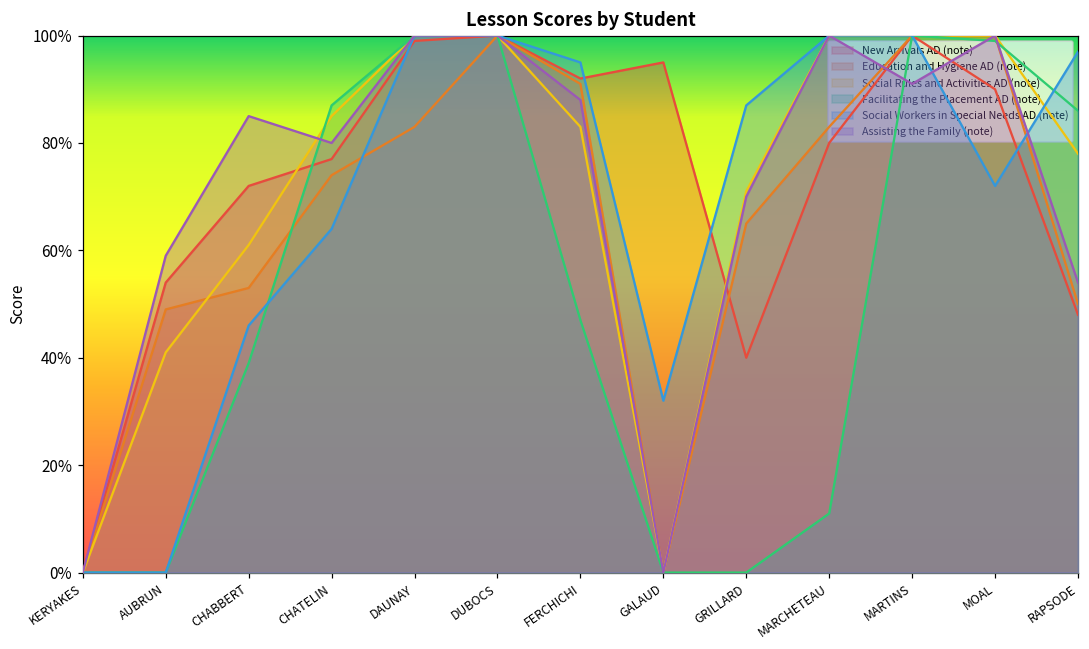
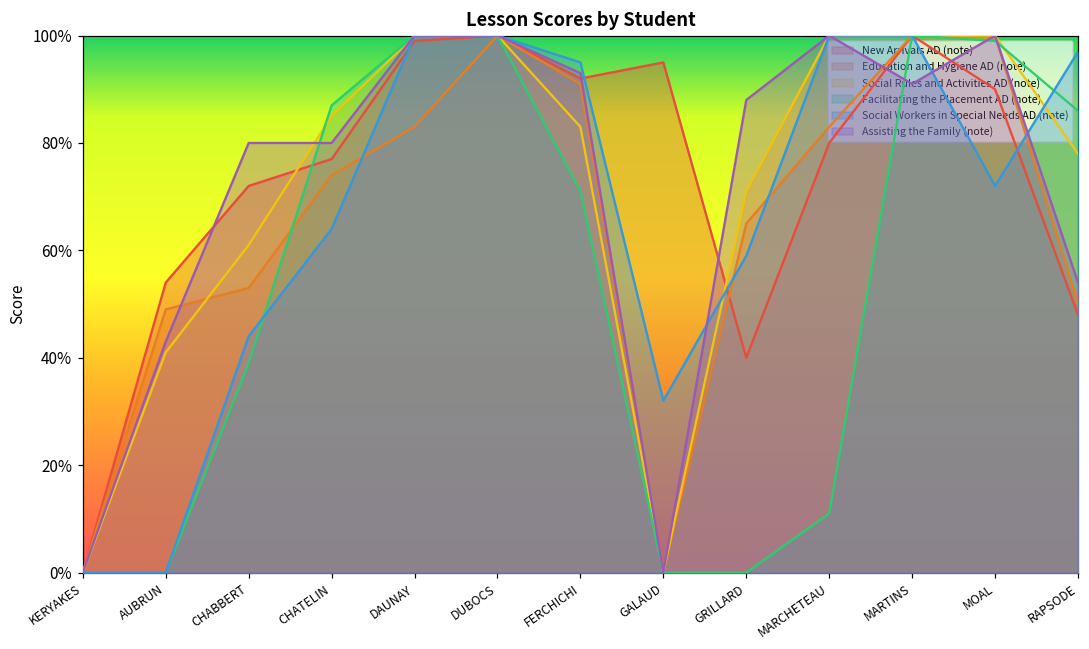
Assisting the Family (note), AUBRUN: 59% -> 43%
Social Workers in Special Needs AD (note), CHABBERT: 46% -> 44%
Assisting the Family (note), CHABBERT: 85% -> 80%
Facilitating the Placement AD (note), FERCHICHI: 47% -> 71%
Assisting the Family (note), FERCHICHI: 88% -> 93%
Social Workers in Special Needs AD (note), GRILLARD: 87% -> 59%
Assisting the Family (note), GRILLARD: 70% -> 88%
